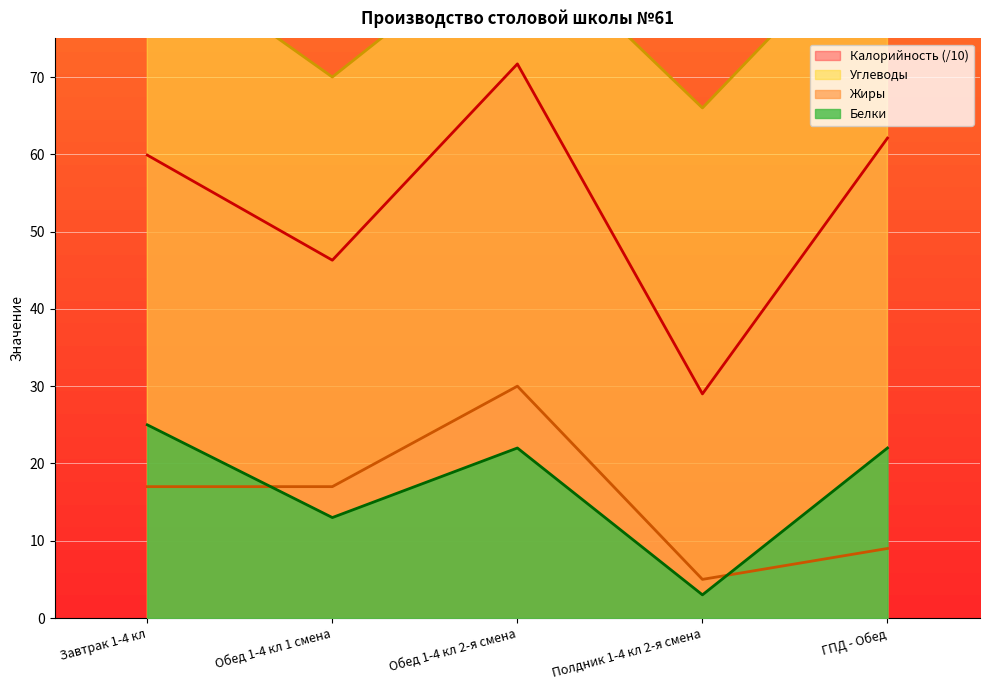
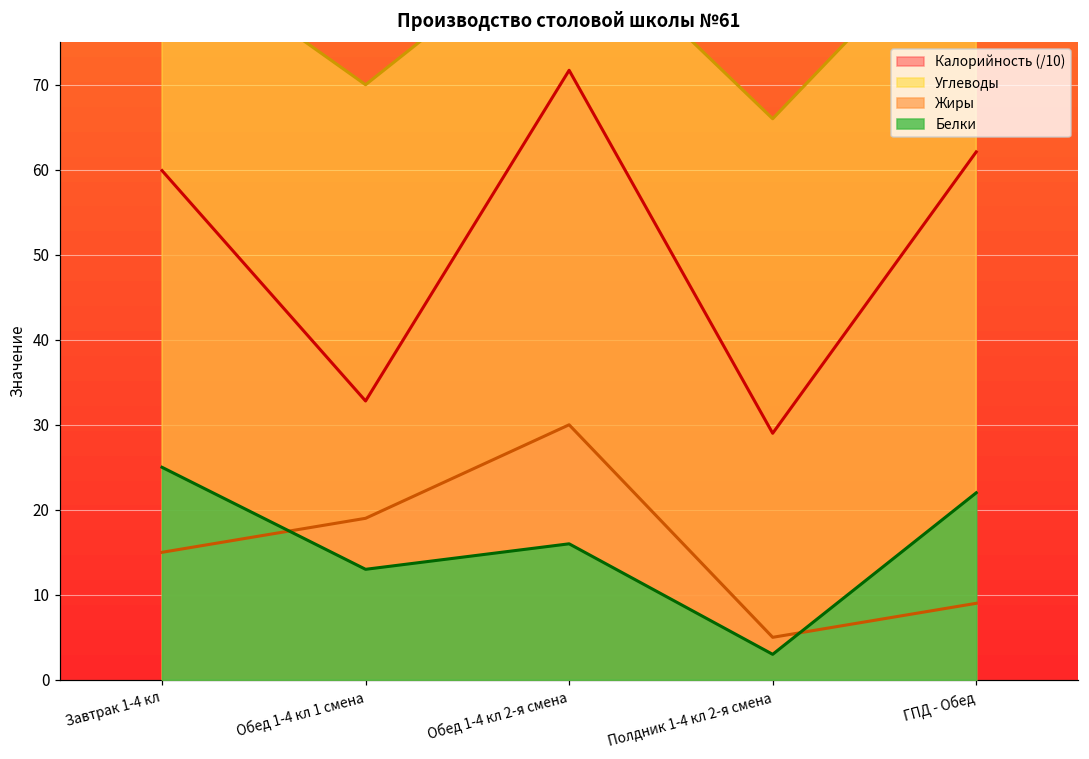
Жиры, Завтрак 1-4 кл: 17 -> 15
Калорийность (/10), Обед 1-4 кл 1 смена: 46 -> 33
Жиры, Обед 1-4 кл 1 смена: 17 -> 19
Белки, Обед 1-4 кл 2-я смена: 22 -> 16
